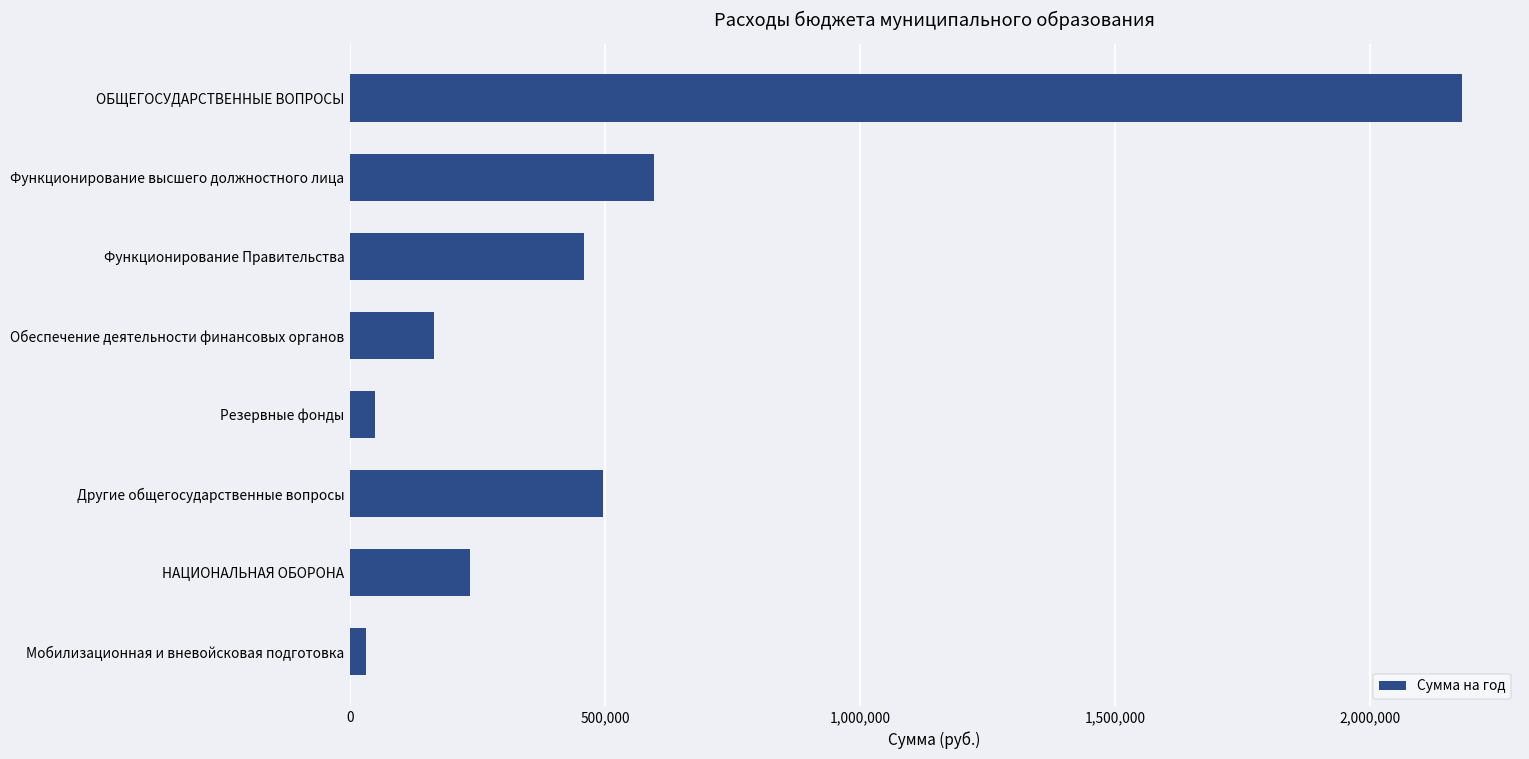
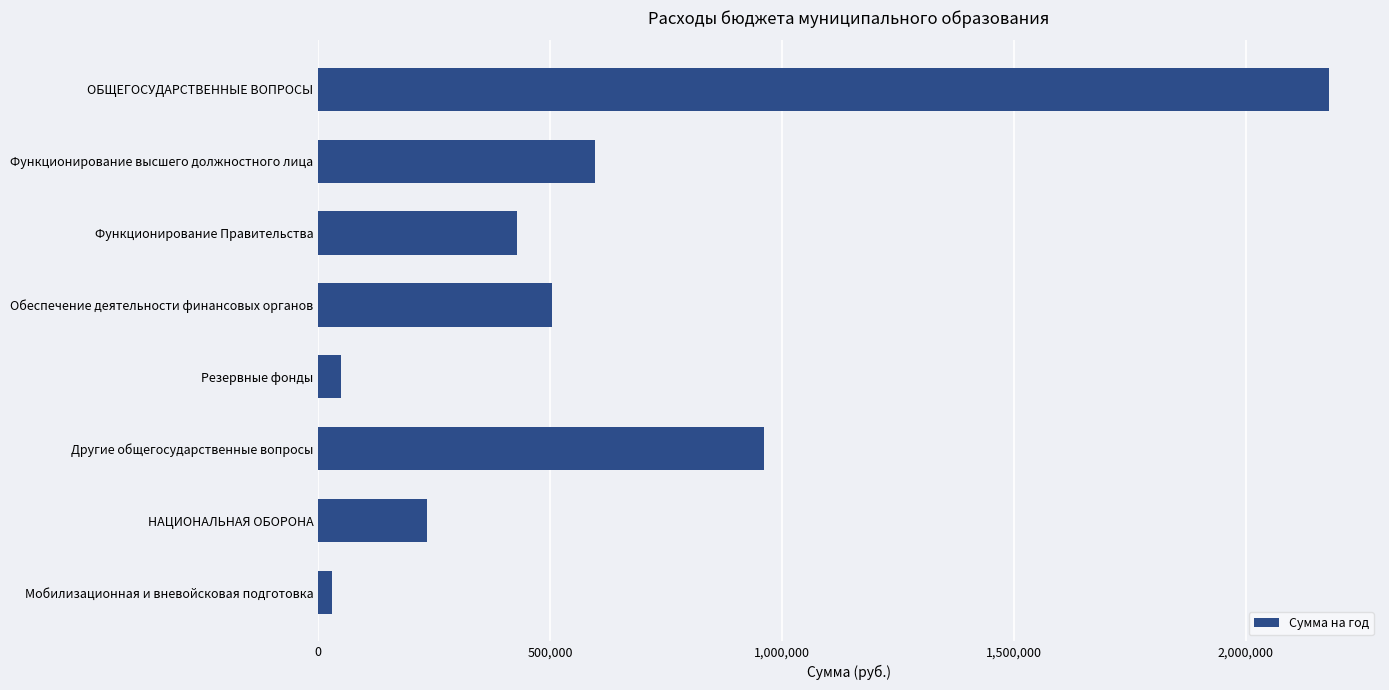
Функционирование Правительства: 460,000 -> 430,000
Обеспечение деятельности финансовых органов: 160,000 -> 510,000
Другие общегосударственные вопросы: 500,000 -> 960,000
